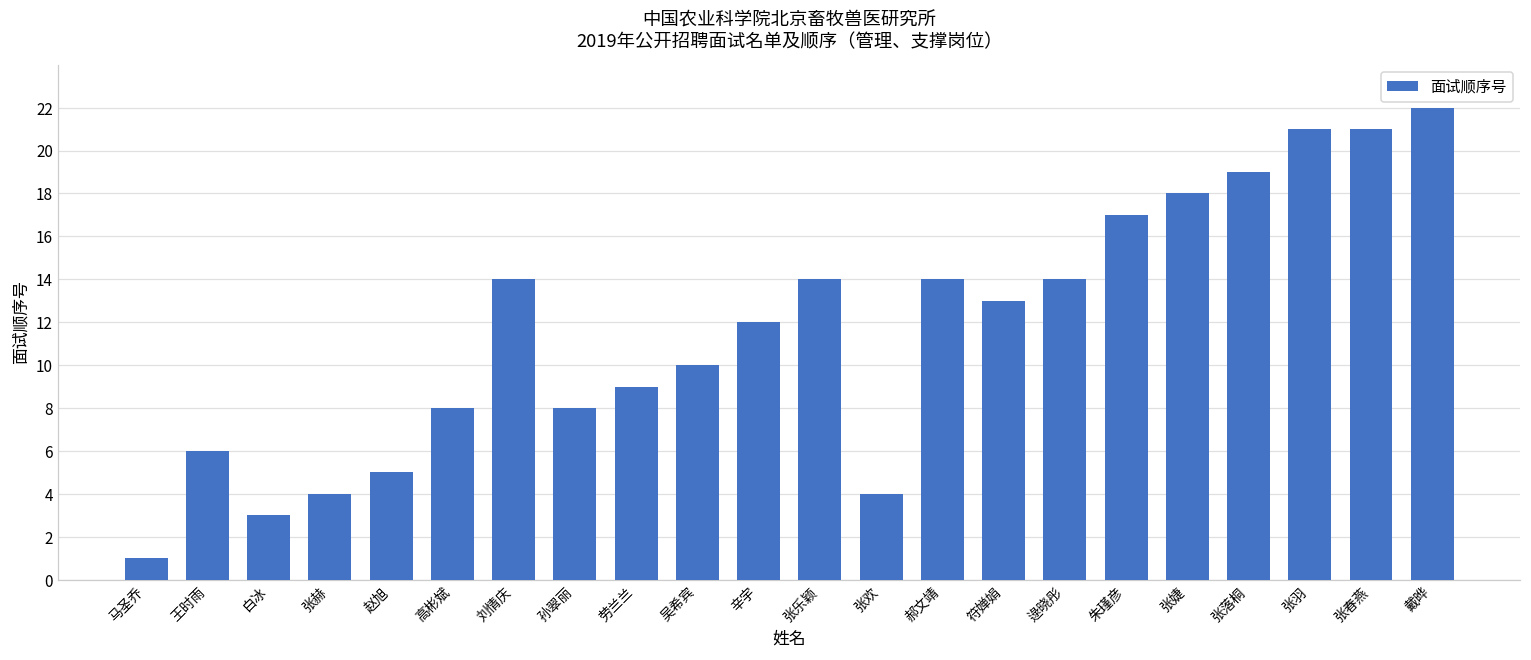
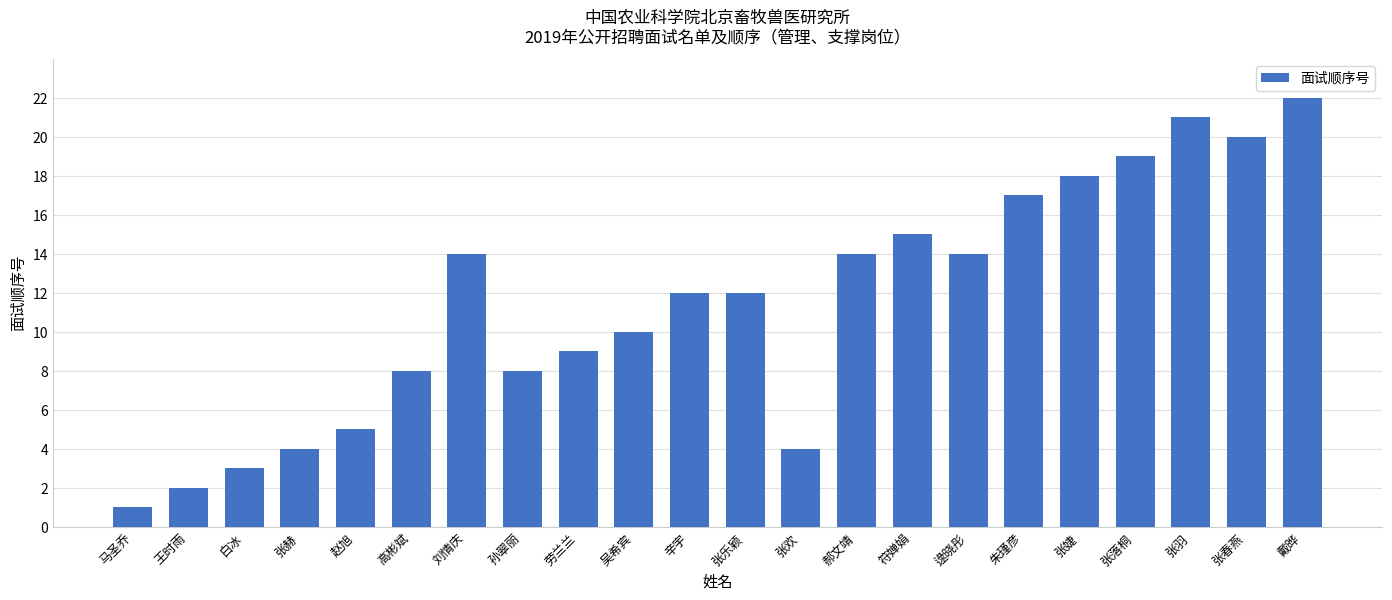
王时雨: 6 -> 2
张乐颖: 14 -> 12
符婵娟: 13 -> 15
张春燕: 21 -> 20
